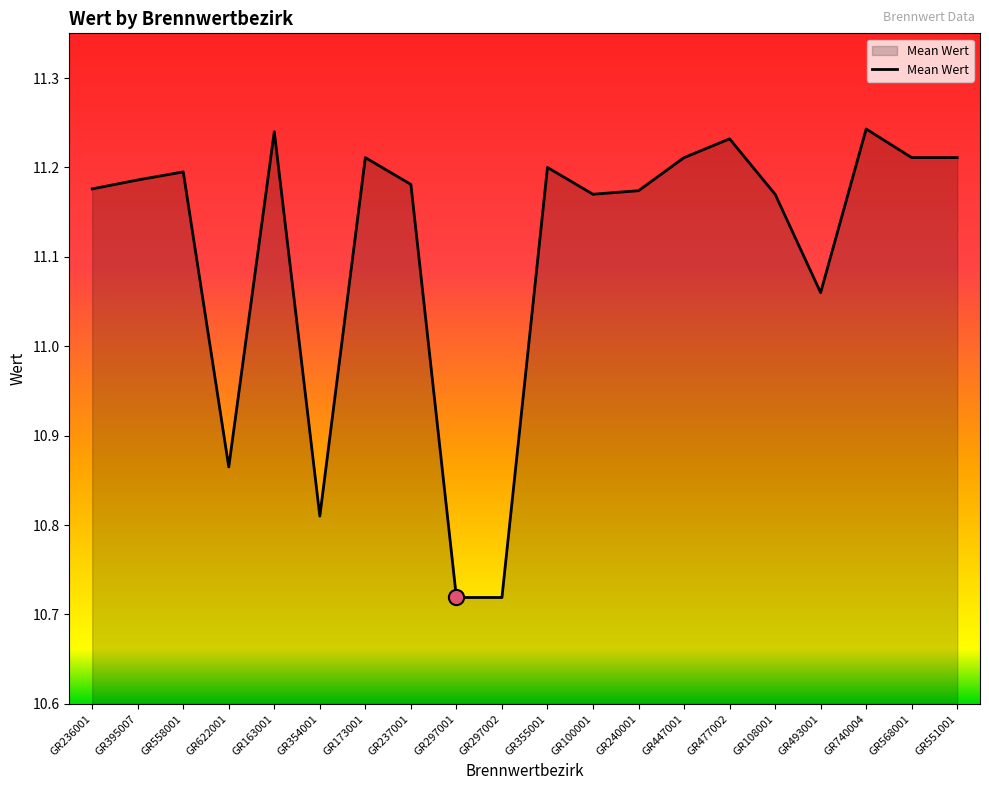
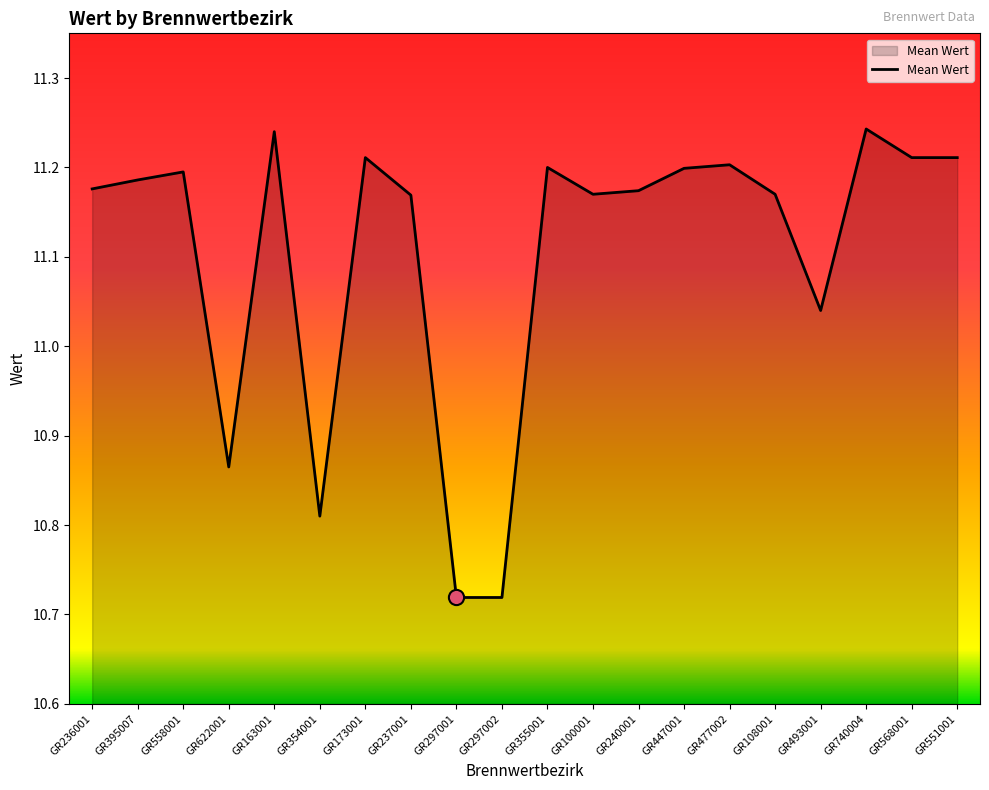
Mean Wert, GR237001: 11.18 -> 11.17
Mean Wert, GR447001: 11.21 -> 11.20
Mean Wert, GR477002: 11.23 -> 11.20
Mean Wert, GR493001: 11.06 -> 11.04
